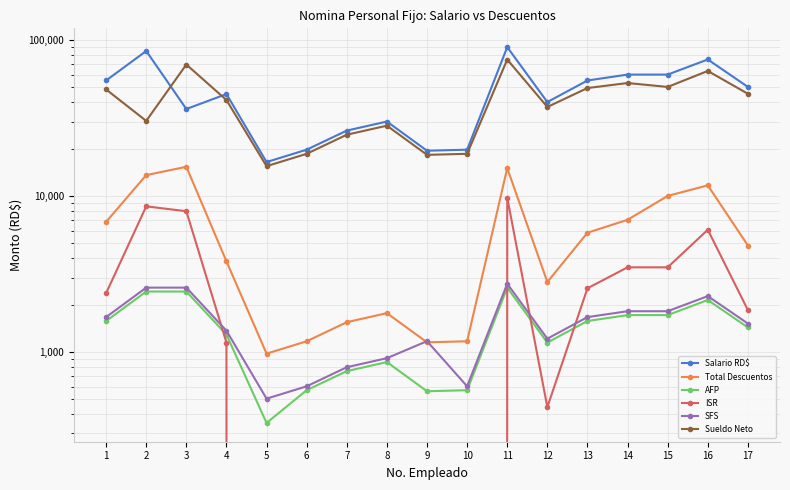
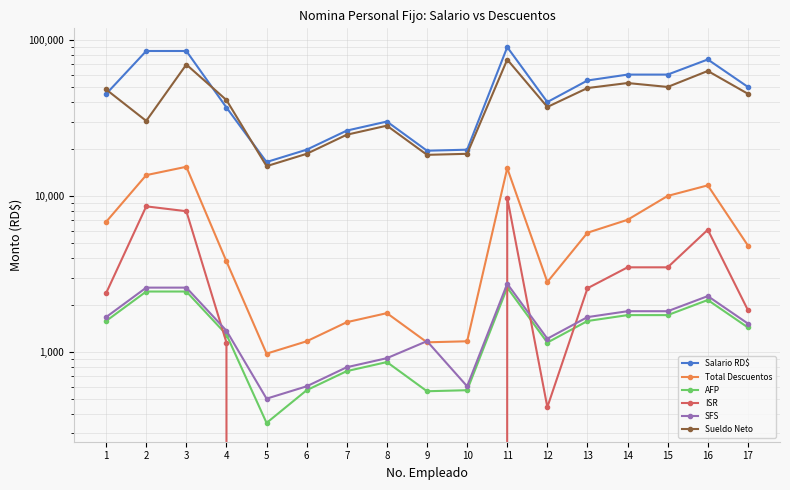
Salario RD$, 1: 55,000 -> 45,000
Salario RD$, 3: 36,000 -> 90,000
Salario RD$, 4: 45,000 -> 37,000
